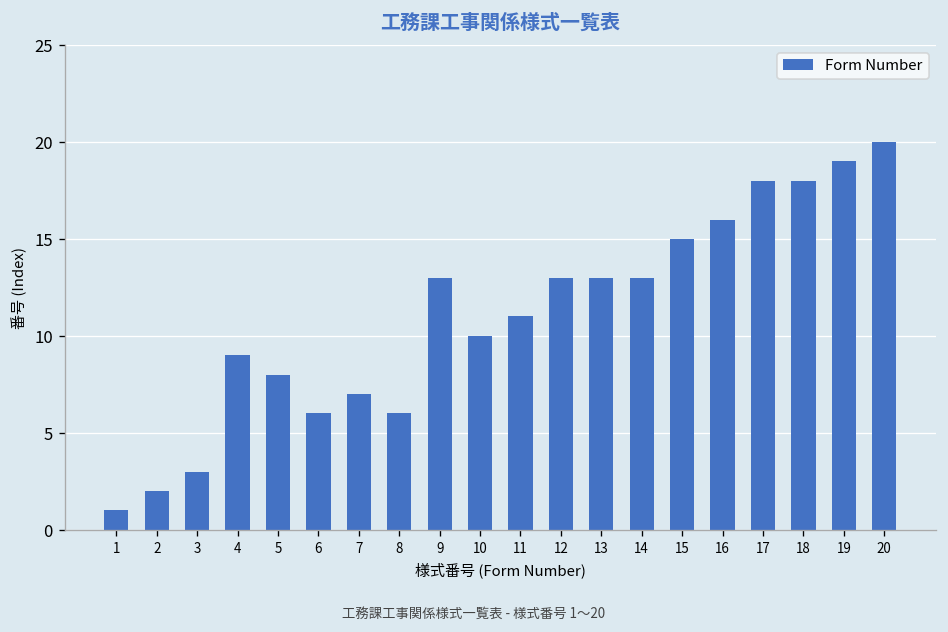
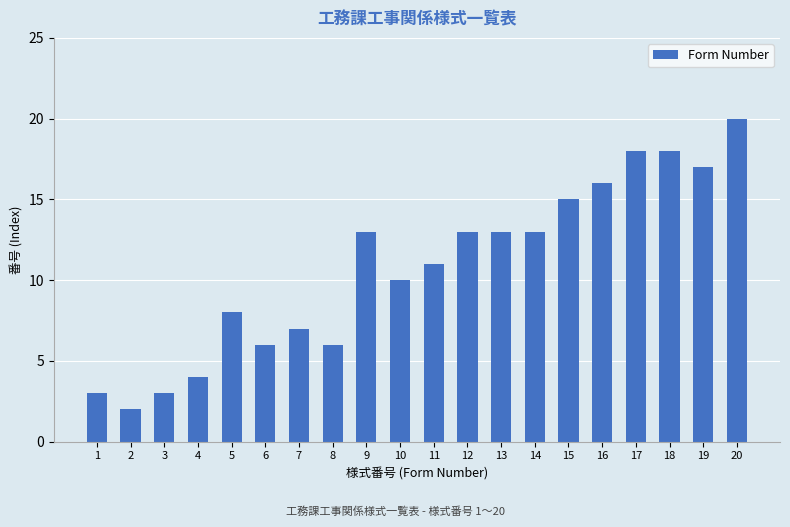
1: 1 -> 3
4: 9 -> 4
19: 19 -> 17
